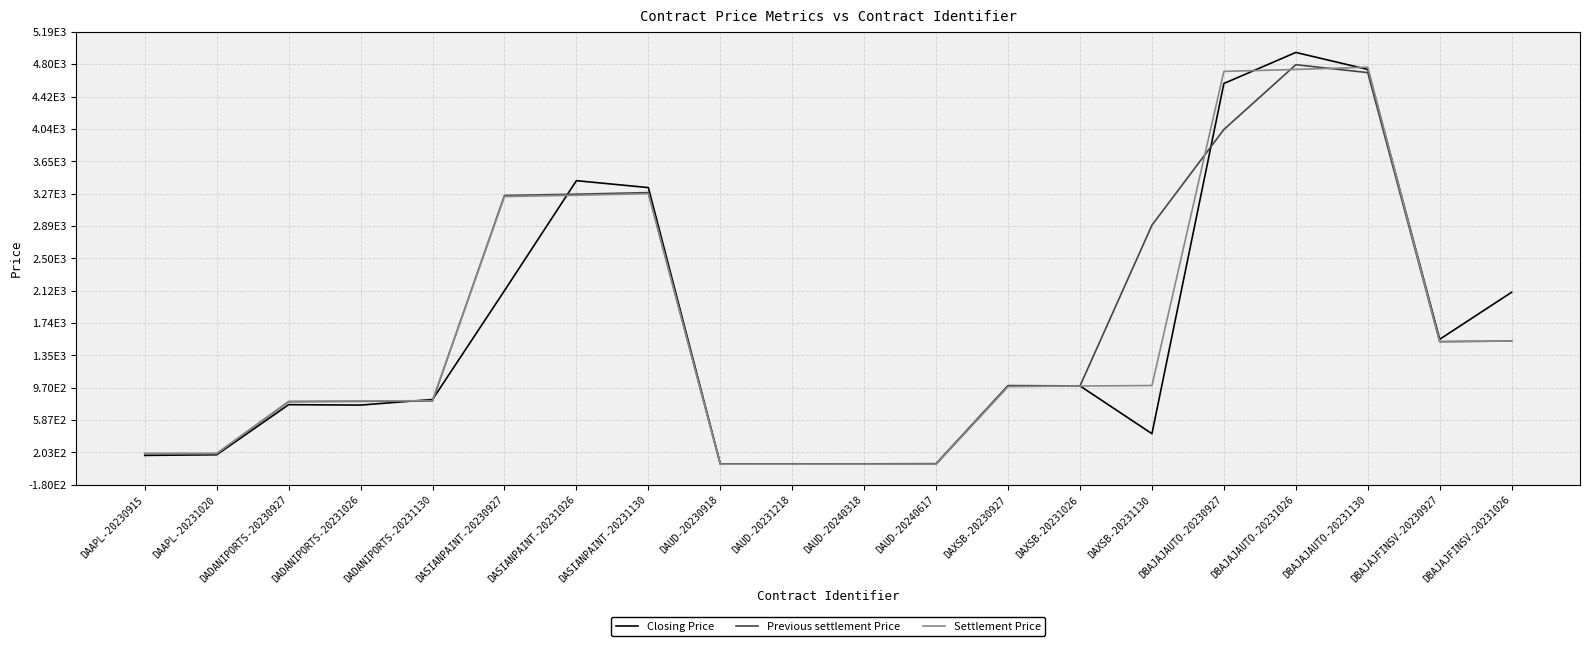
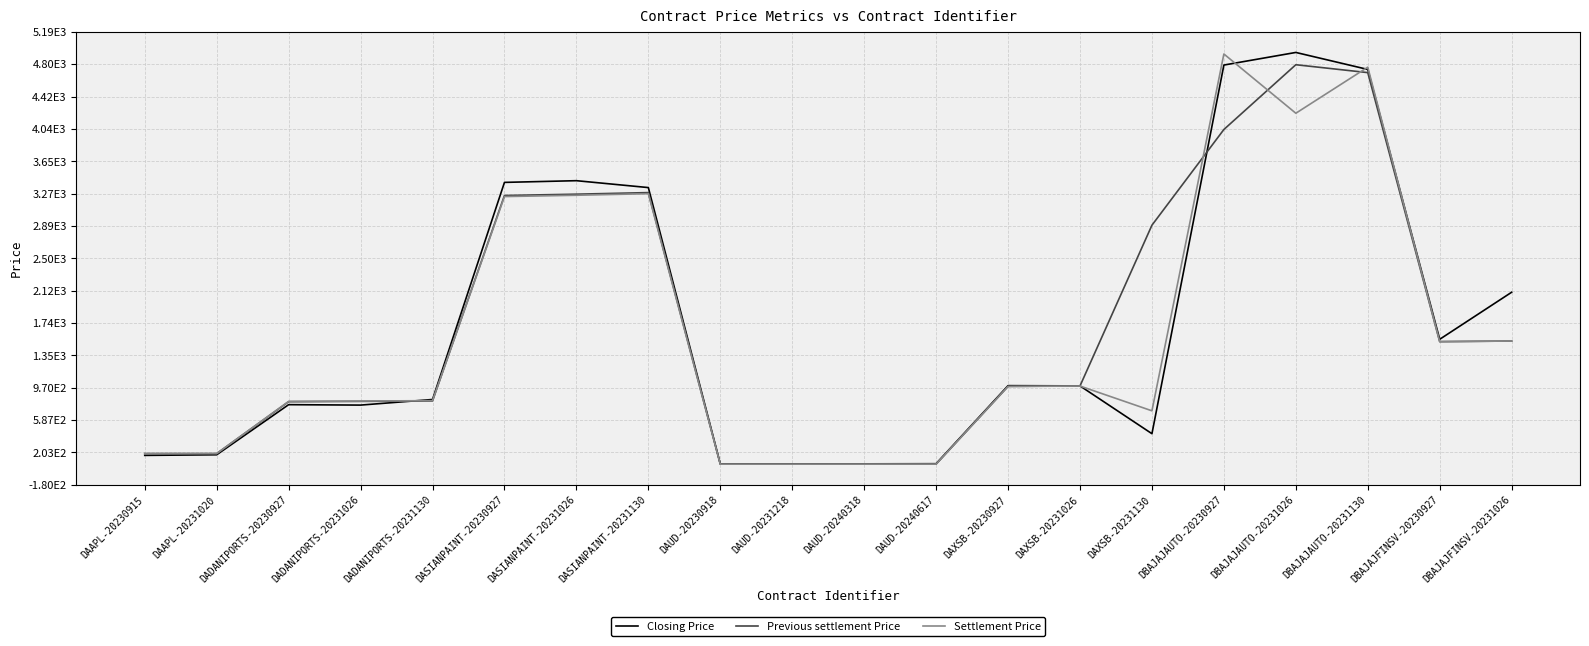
Closing Price, DASIANPAINT-20230927: 2100 -> 3400
Settlement Price, DAXSB-20231130: 1000 -> 700
Closing Price, DBAJAJAUTO-20230927: 4600 -> 4800
Settlement Price, DBAJAJAUTO-20230927: 4700 -> 4900
Settlement Price, DBAJAJAUTO-20231026: 4700 -> 4200
